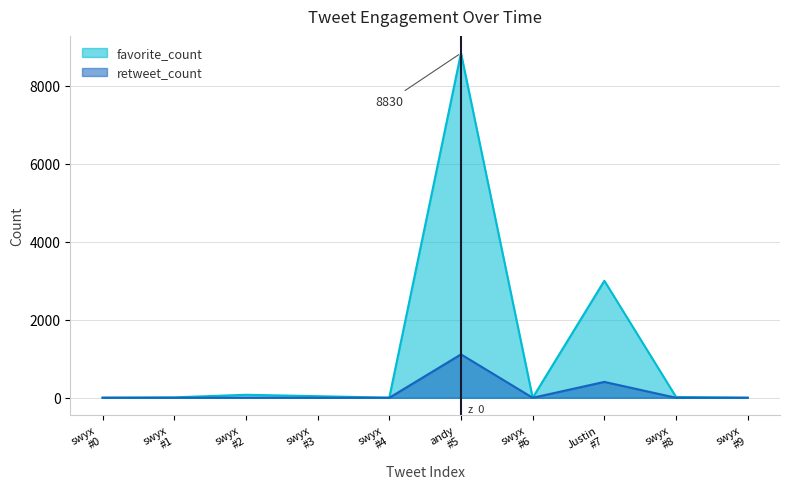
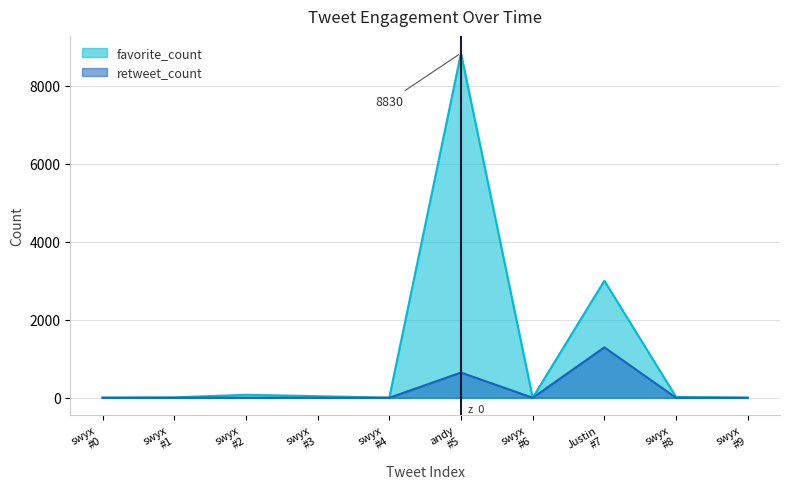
retweet_count, andy #5: 1100 -> 600
retweet_count, Justin #7: 400 -> 1300
